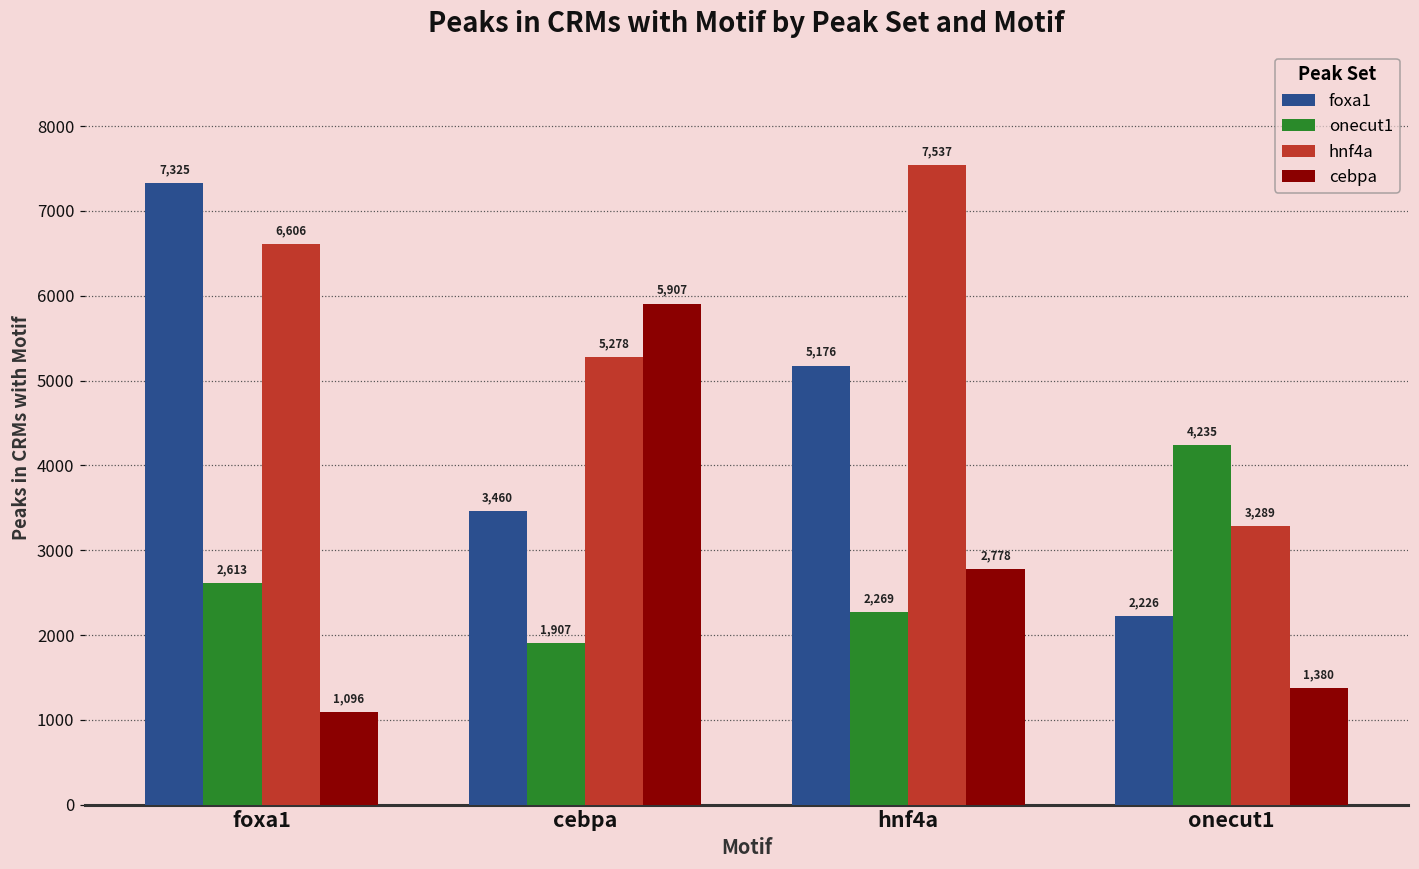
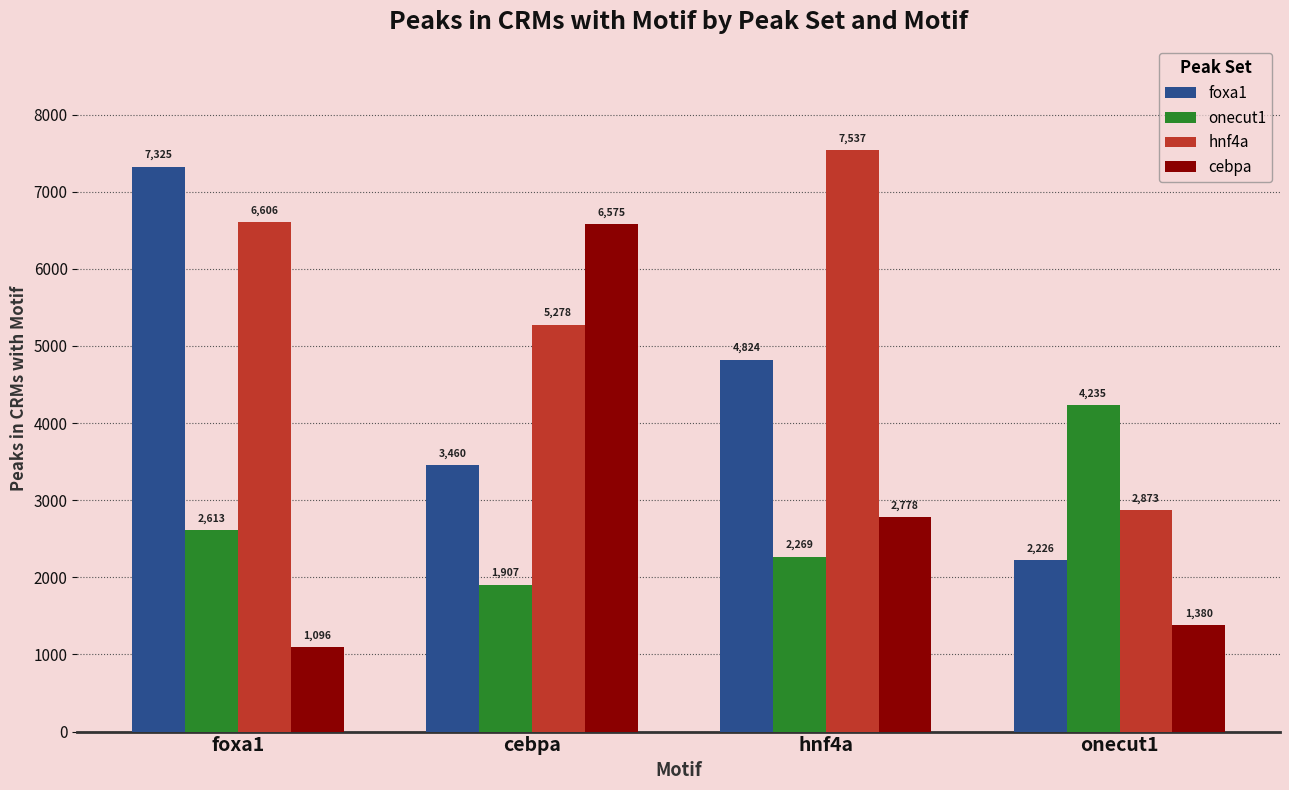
cebpa, cebpa: 5,907 -> 6,575
foxa1, hnf4a: 5,176 -> 4,824
hnf4a, onecut1: 3,289 -> 2,873
